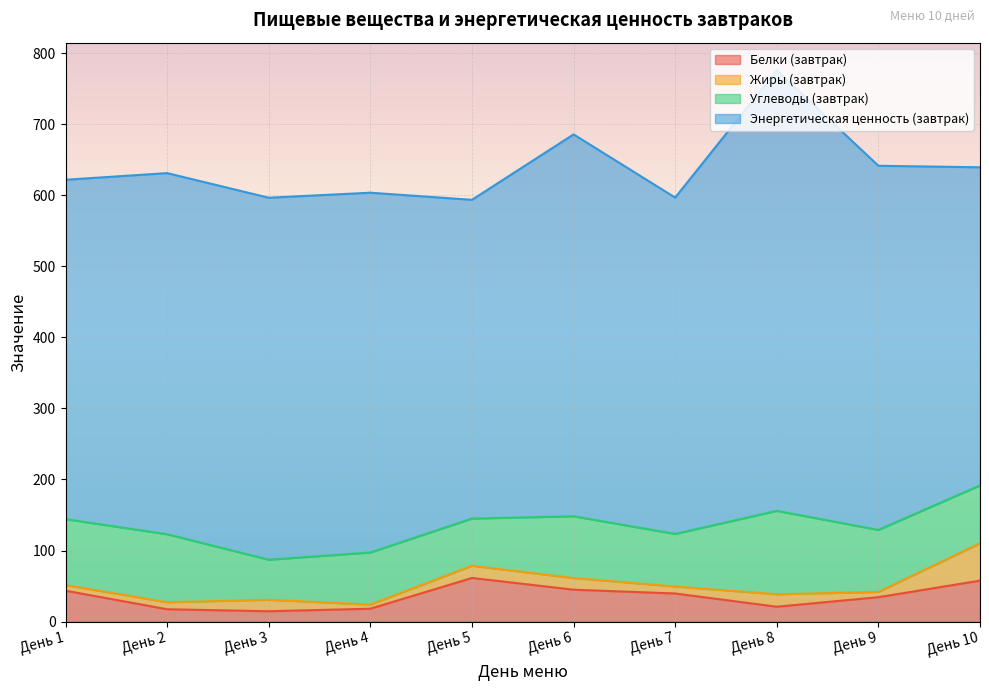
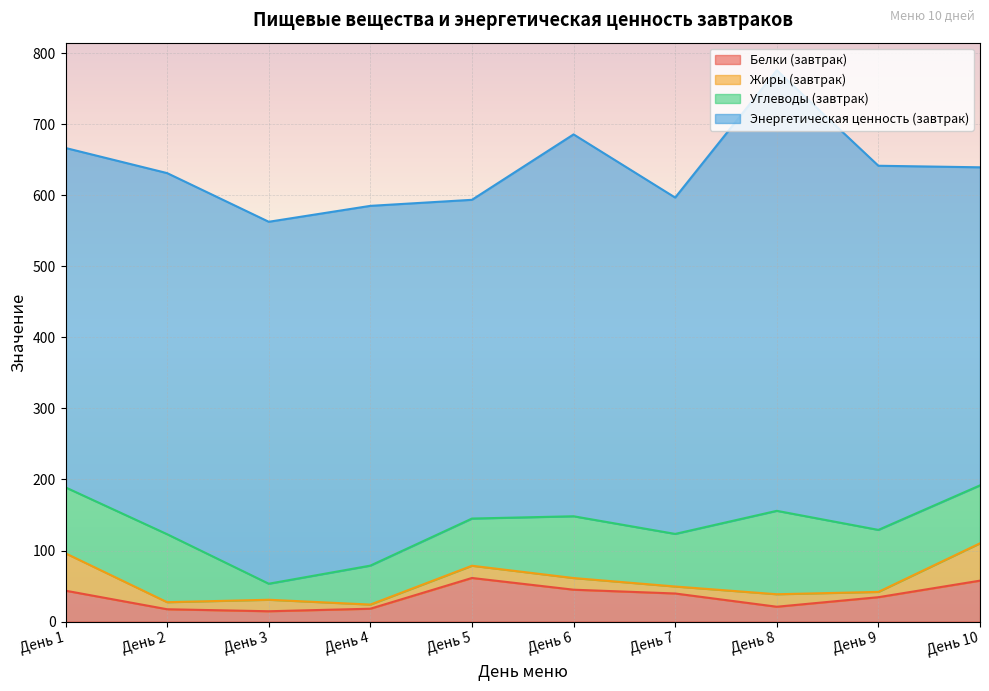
Жиры (завтрак), День 1: 10 -> 50
Углеводы (завтрак), День 3: 60 -> 20
Углеводы (завтрак), День 4: 70 -> 50
